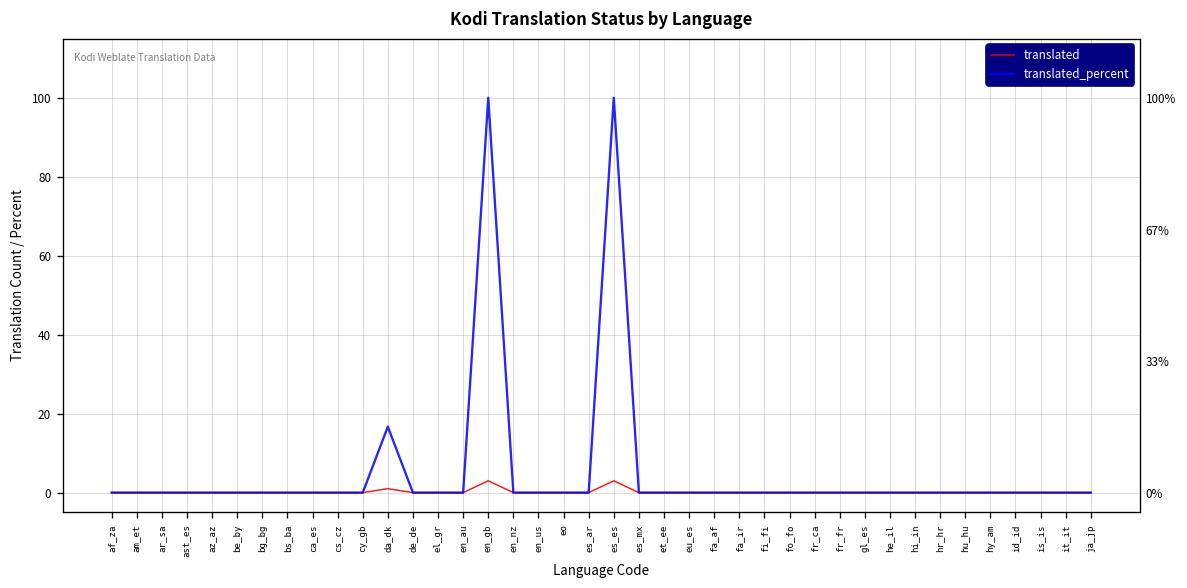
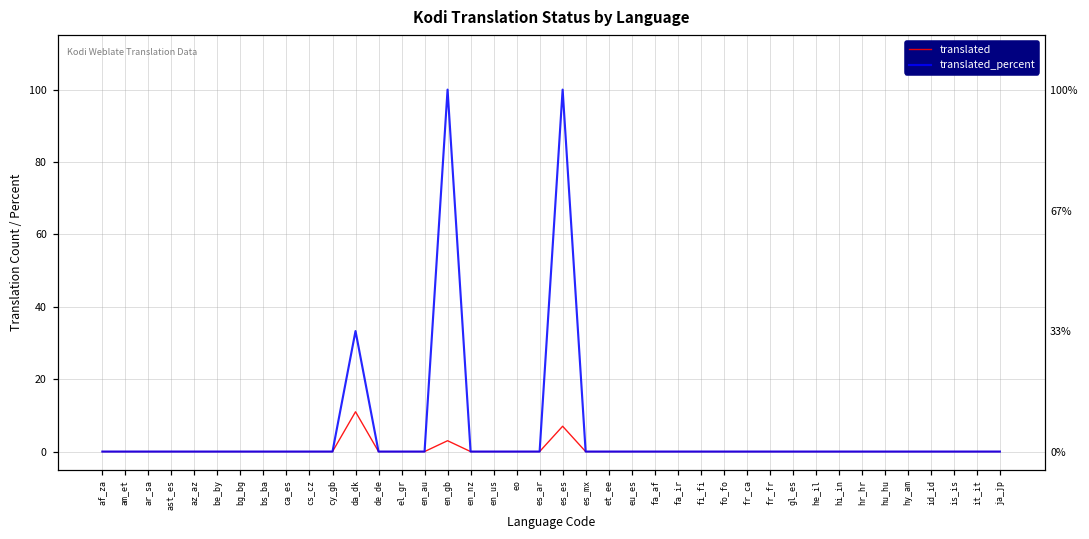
translated, da_dk: 1 -> 11
translated_percent, da_dk: 17 -> 33
translated, es_es: 3 -> 7
